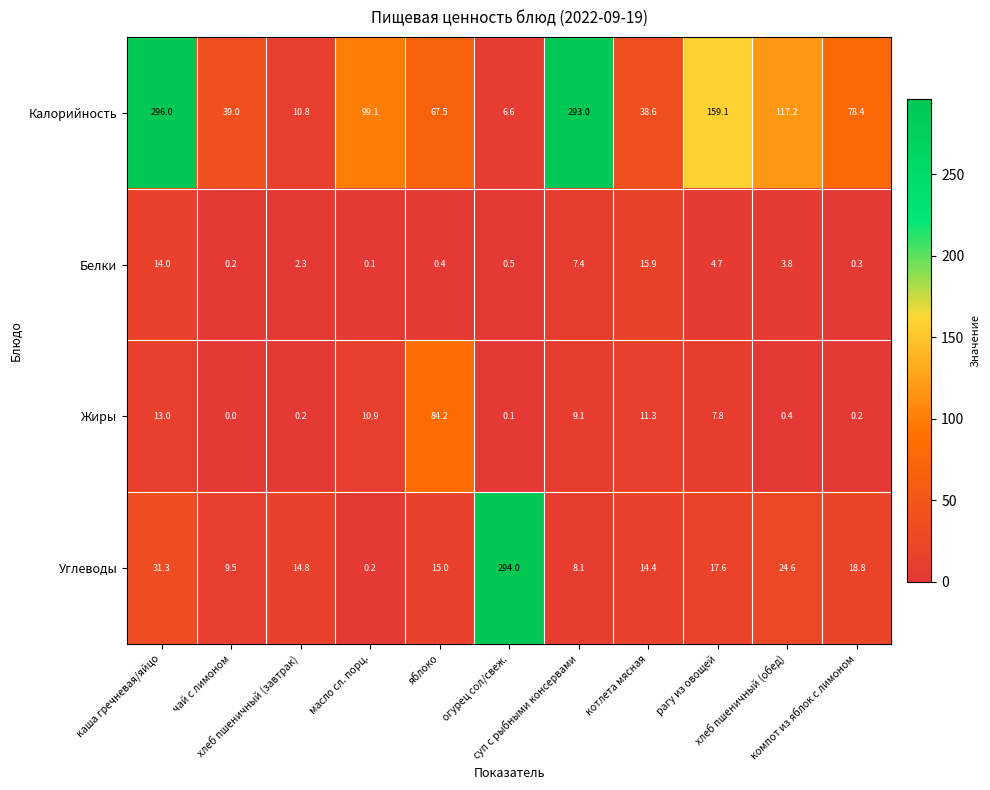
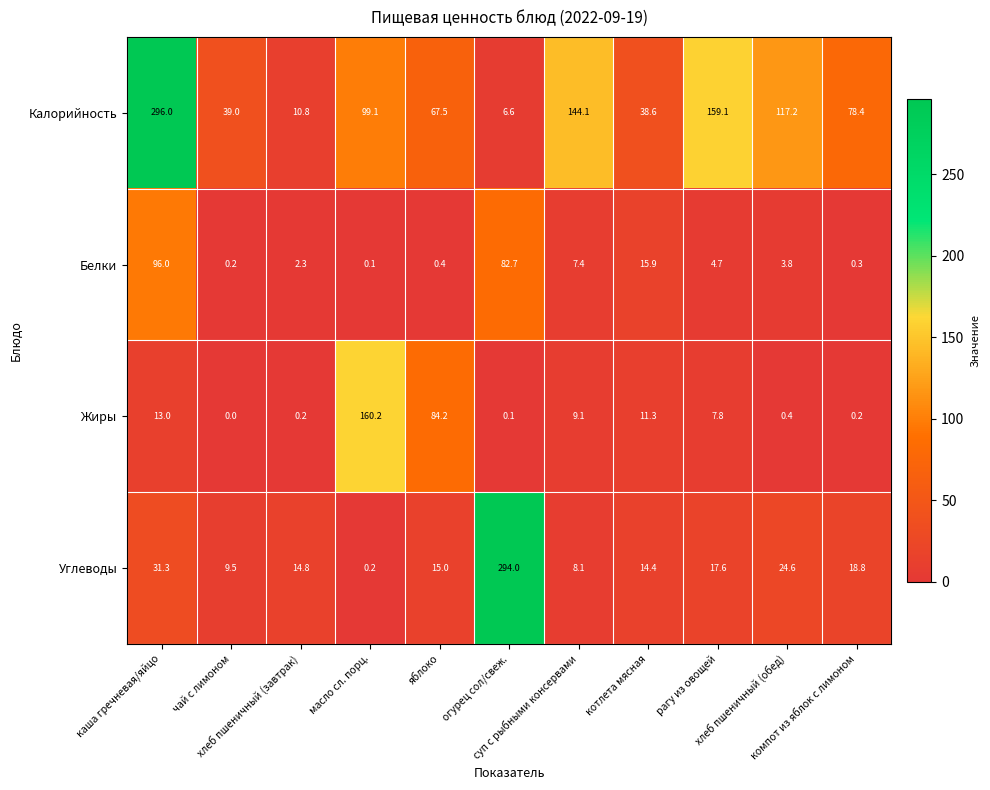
Калорийность, суп с рыбными консервами: 293.0 -> 144.1
Белки, каша гречневая/яйцо: 14.0 -> 96.0
Белки, огурец сол/свеж.: 0.5 -> 82.7
Жиры, масло сл. порц.: 10.9 -> 160.2
